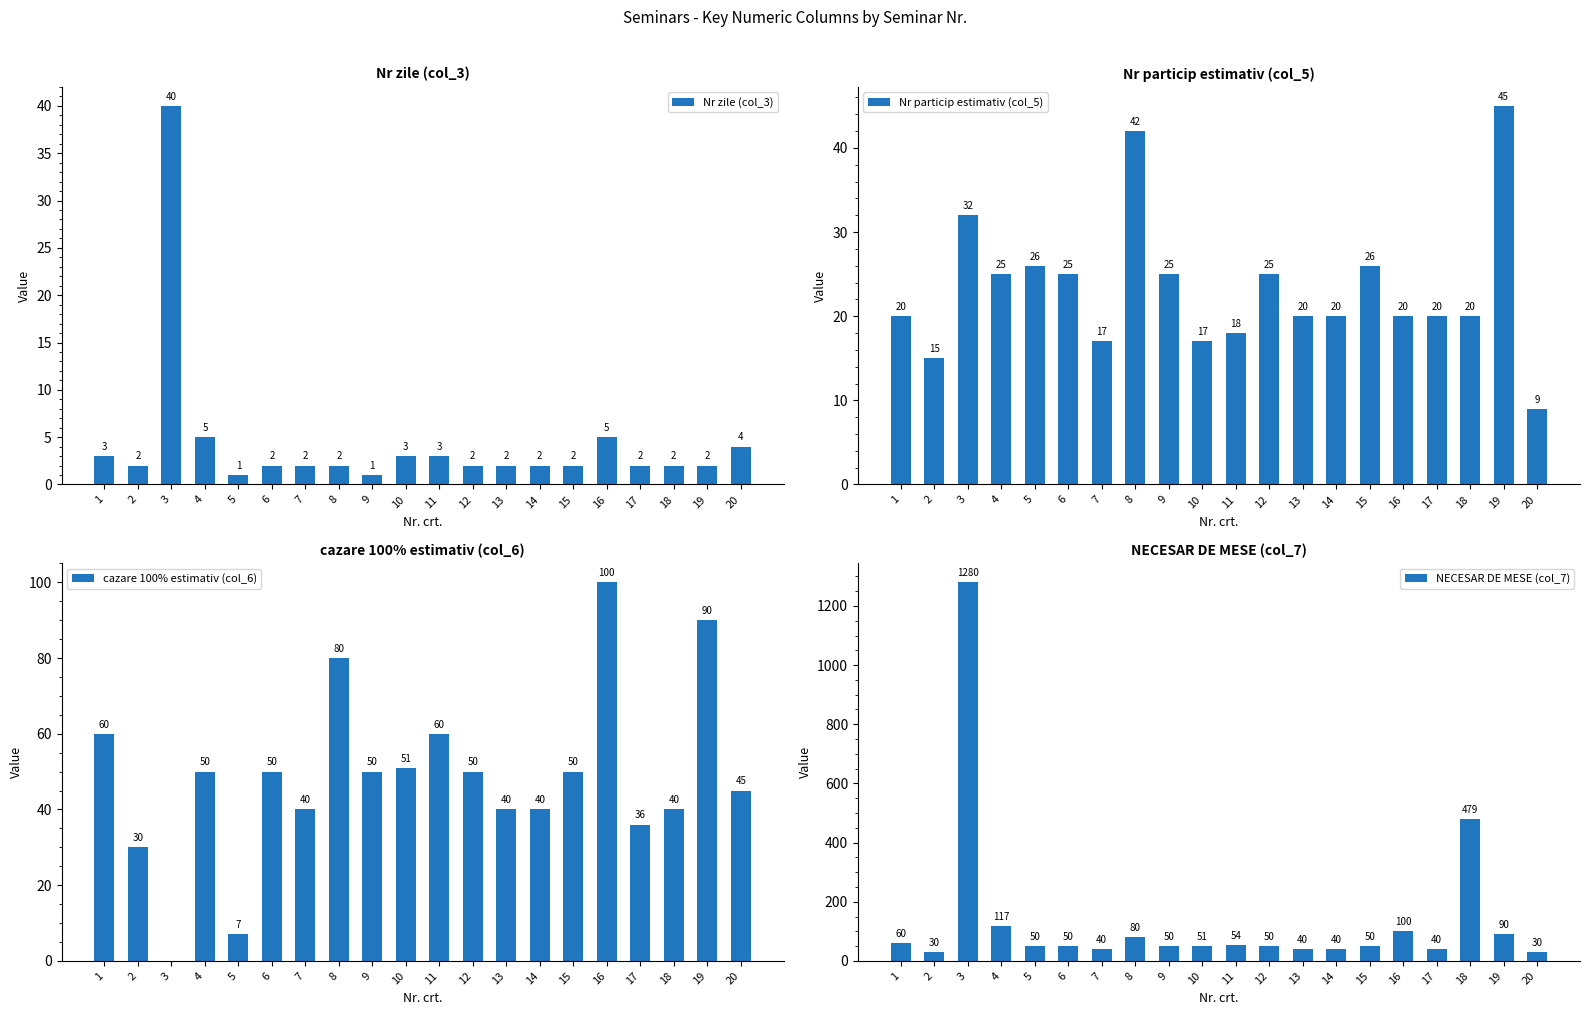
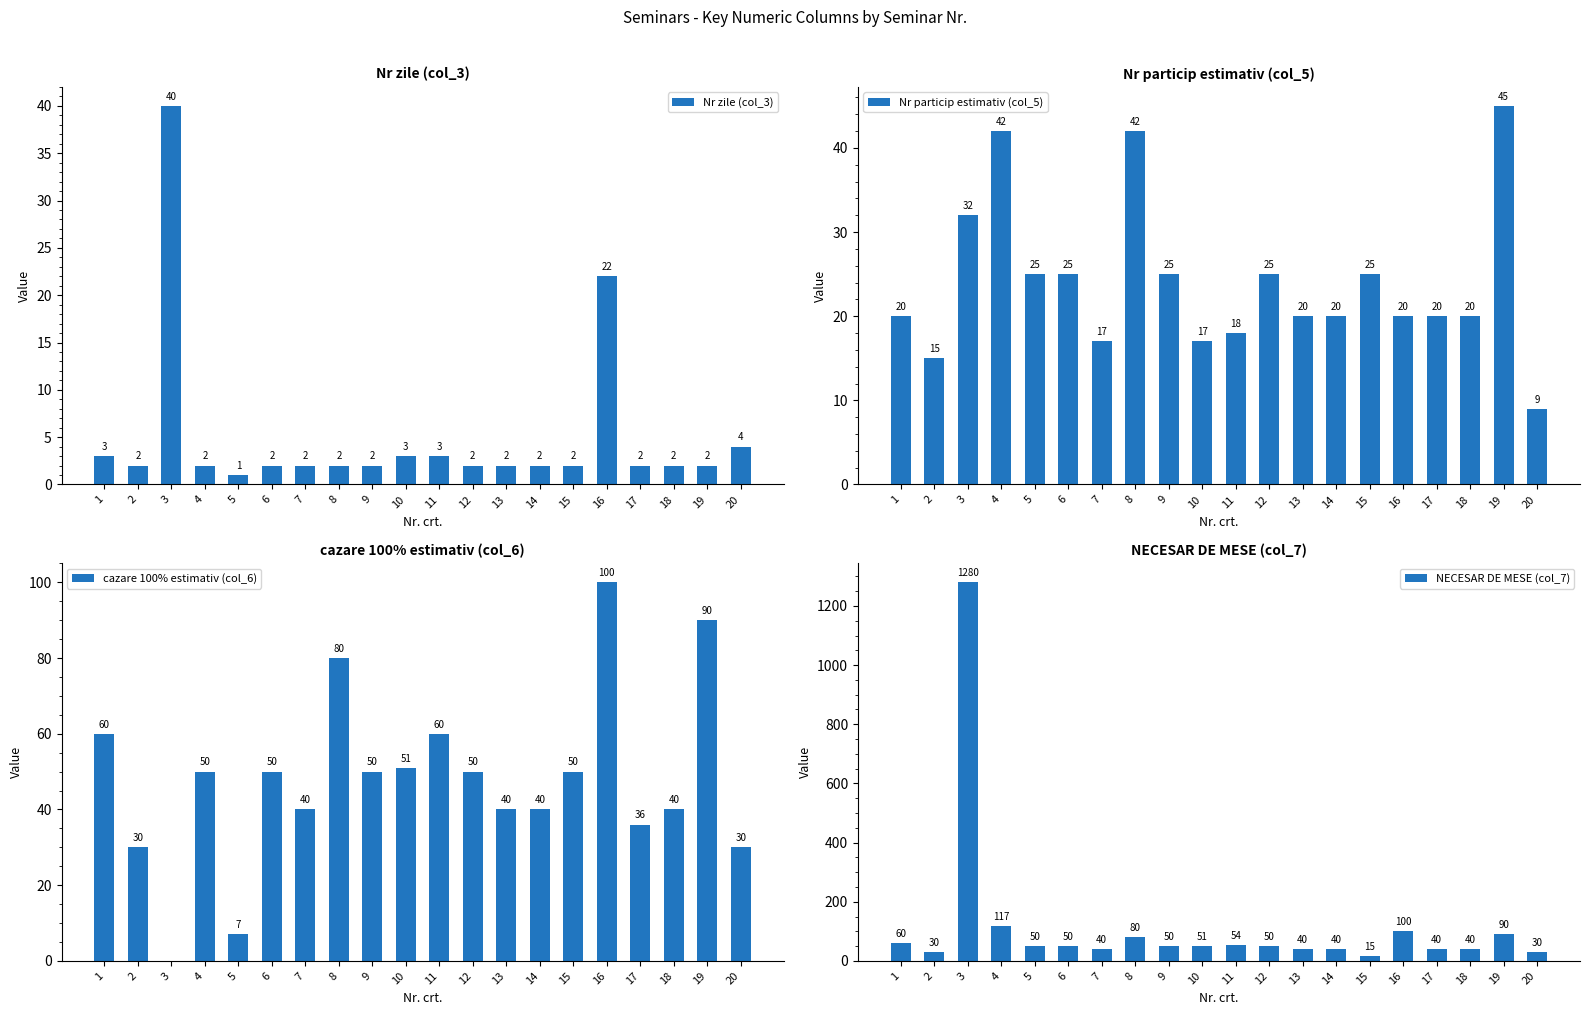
Nr zile (col_3), 4: 5 -> 2
Nr zile (col_3), 9: 1 -> 2
Nr zile (col_3), 16: 5 -> 22
Nr particip estimativ (col_5), 4: 25 -> 42
Nr particip estimativ (col_5), 5: 26 -> 25
Nr particip estimativ (col_5), 15: 26 -> 25
cazare 100% estimativ (col_6), 20: 45 -> 30
NECESAR DE MESE (col_7), 15: 50 -> 15
NECESAR DE MESE (col_7), 18: 479 -> 40
